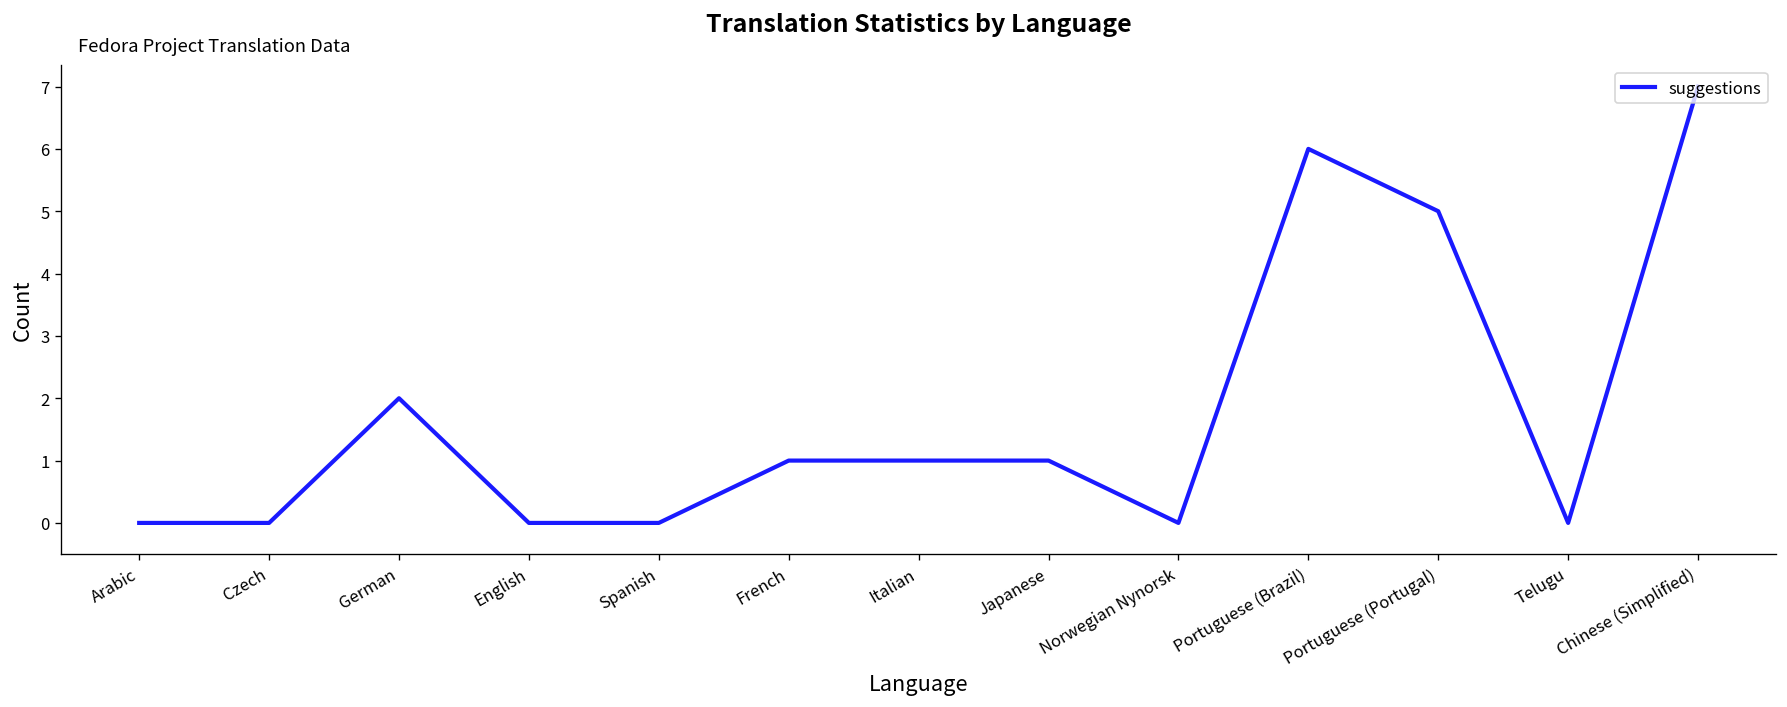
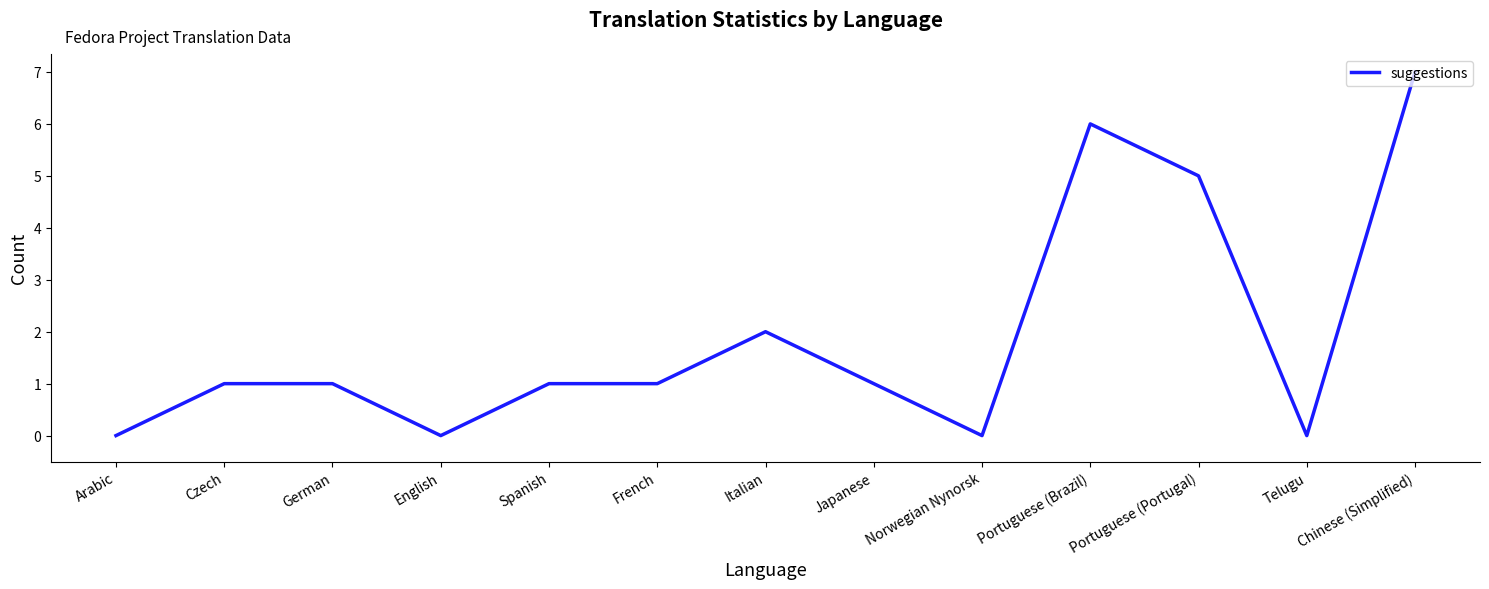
Czech: 0 -> 1
German: 2 -> 1
Spanish: 0 -> 1
Italian: 1 -> 2
